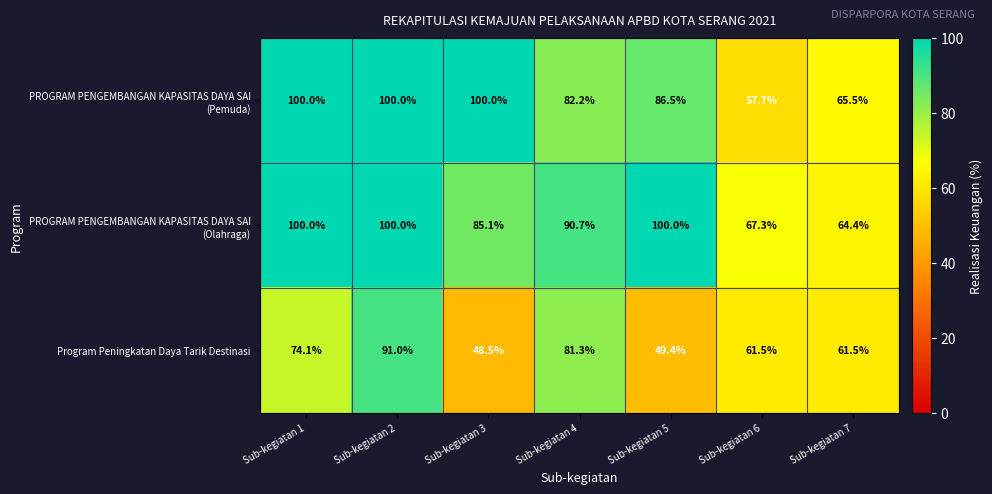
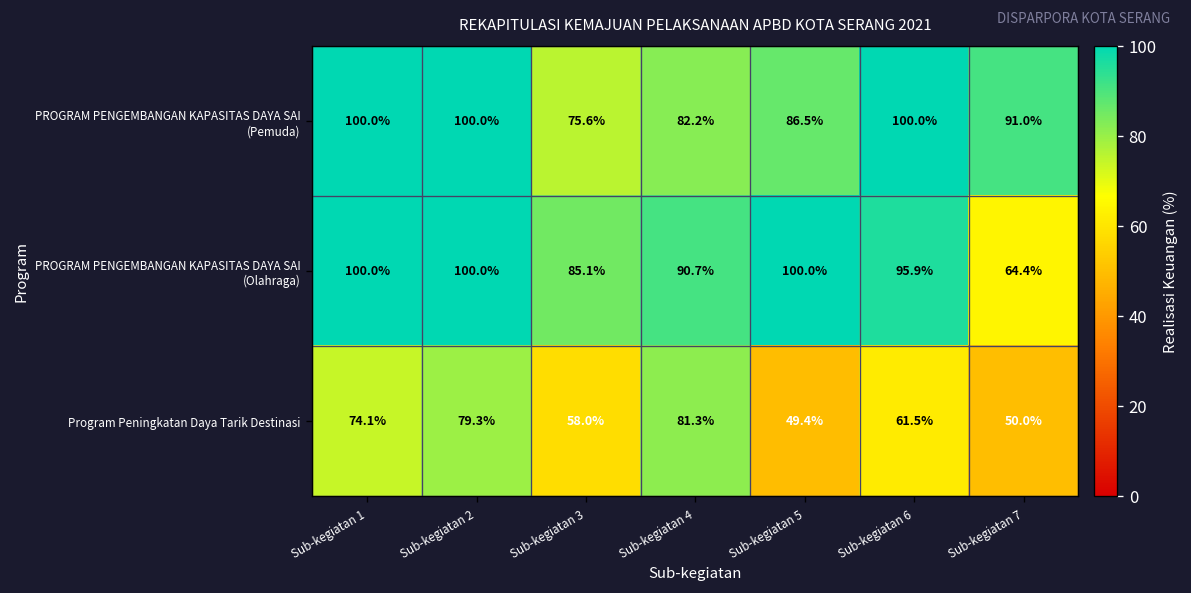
PROGRAM PENGEMBANGAN KAPASITAS DAYA SAI (Pemuda), Sub-kegiatan 3: 100.0% -> 75.6%
PROGRAM PENGEMBANGAN KAPASITAS DAYA SAI (Pemuda), Sub-kegiatan 6: 57.7% -> 100.0%
PROGRAM PENGEMBANGAN KAPASITAS DAYA SAI (Pemuda), Sub-kegiatan 7: 65.5% -> 91.0%
PROGRAM PENGEMBANGAN KAPASITAS DAYA SAI (Olahraga), Sub-kegiatan 6: 67.3% -> 95.9%
Program Peningkatan Daya Tarik Destinasi, Sub-kegiatan 2: 91.0% -> 79.3%
Program Peningkatan Daya Tarik Destinasi, Sub-kegiatan 3: 48.5% -> 58.0%
Program Peningkatan Daya Tarik Destinasi, Sub-kegiatan 7: 61.5% -> 50.0%
